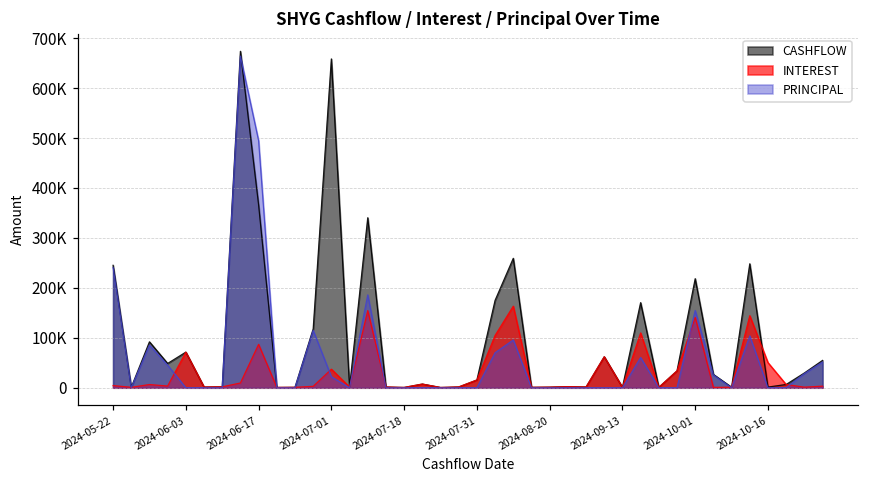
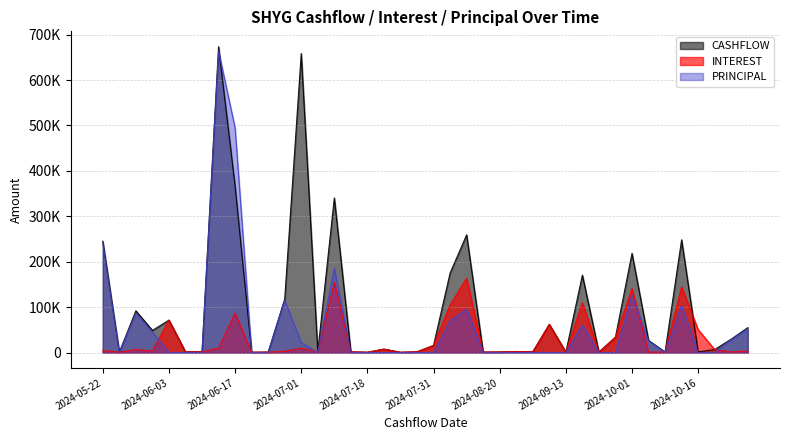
INTEREST, 2024-07-01: 40000 -> 10000
PRINCIPAL, 2024-10-01: 150000 -> 130000
